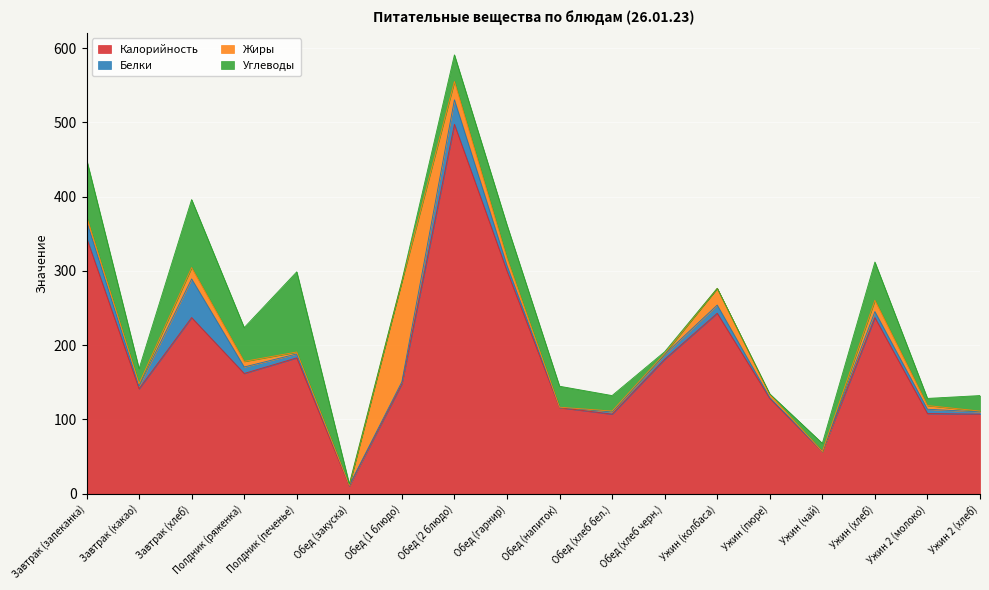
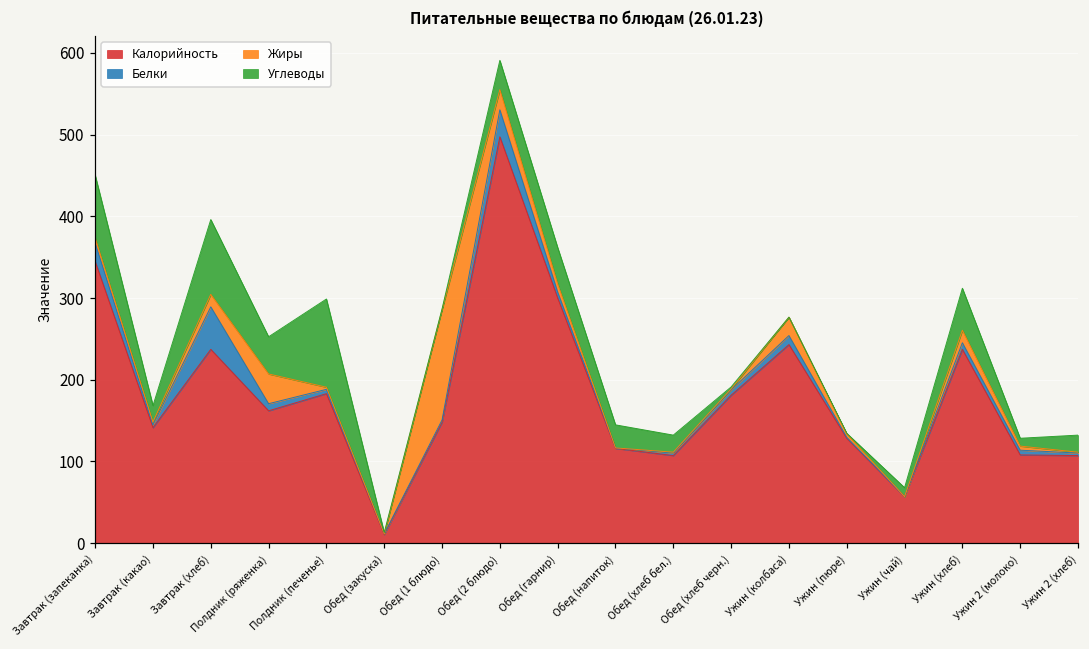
Жиры, Полдник (ряженка): 10 -> 40
